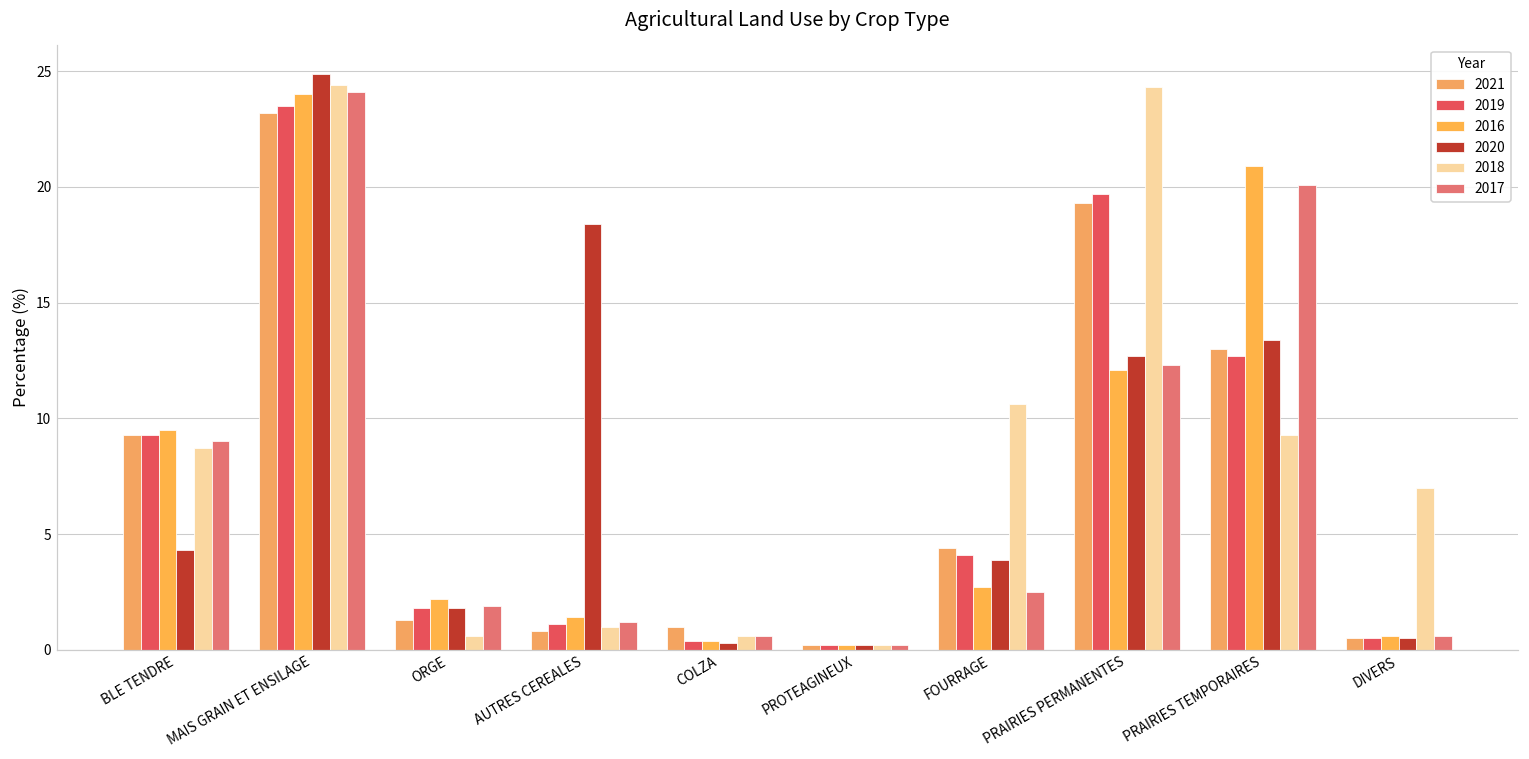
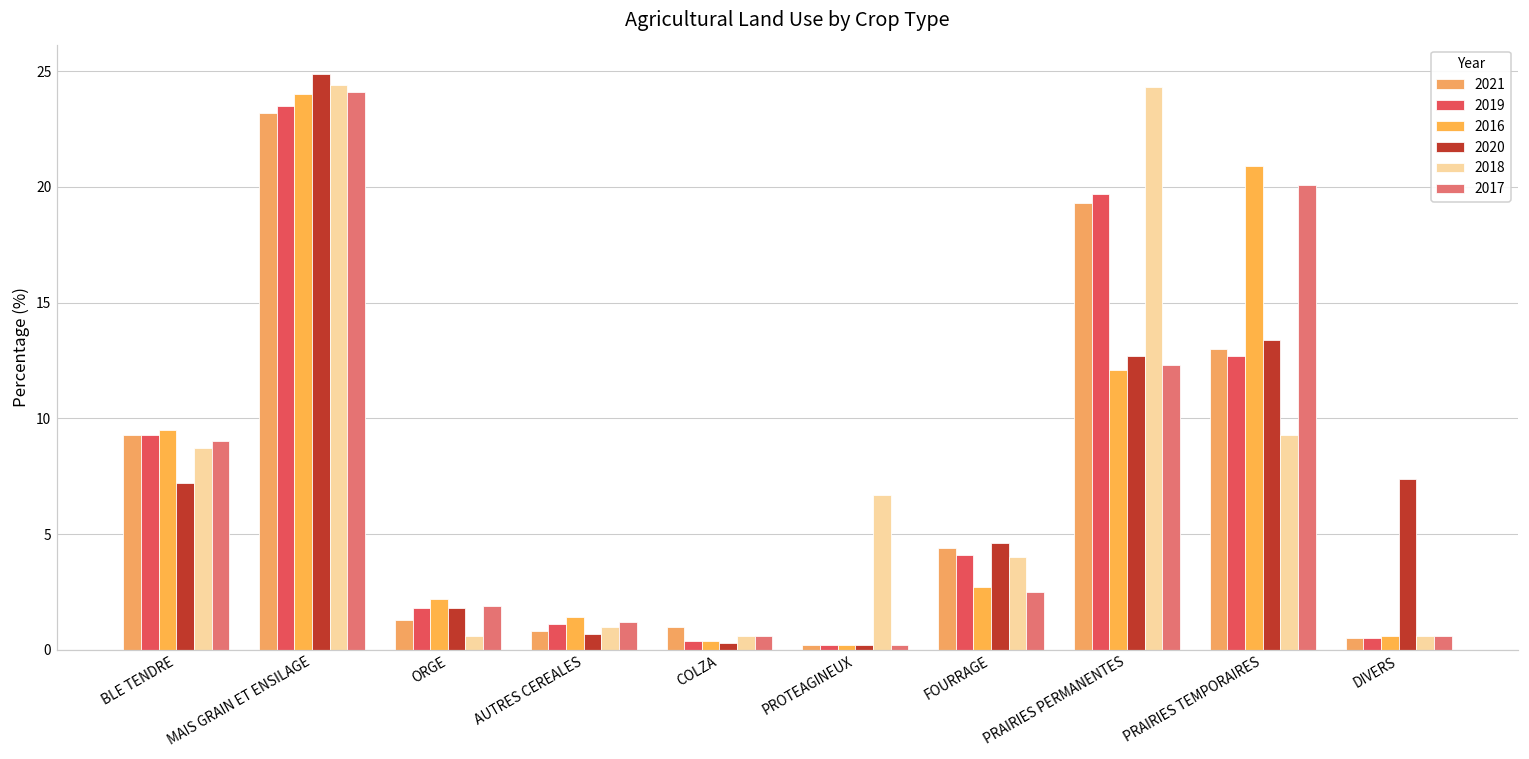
2020, BLE TENDRE: 4.3 -> 7.2
2020, AUTRES CEREALES: 18.4 -> 0.7
2018, PROTEAGINEUX: 0.2 -> 6.7
2020, FOURRAGE: 3.9 -> 4.6
2018, FOURRAGE: 10.6 -> 4.0
2020, DIVERS: 0.5 -> 7.4
2018, DIVERS: 7.0 -> 0.6
